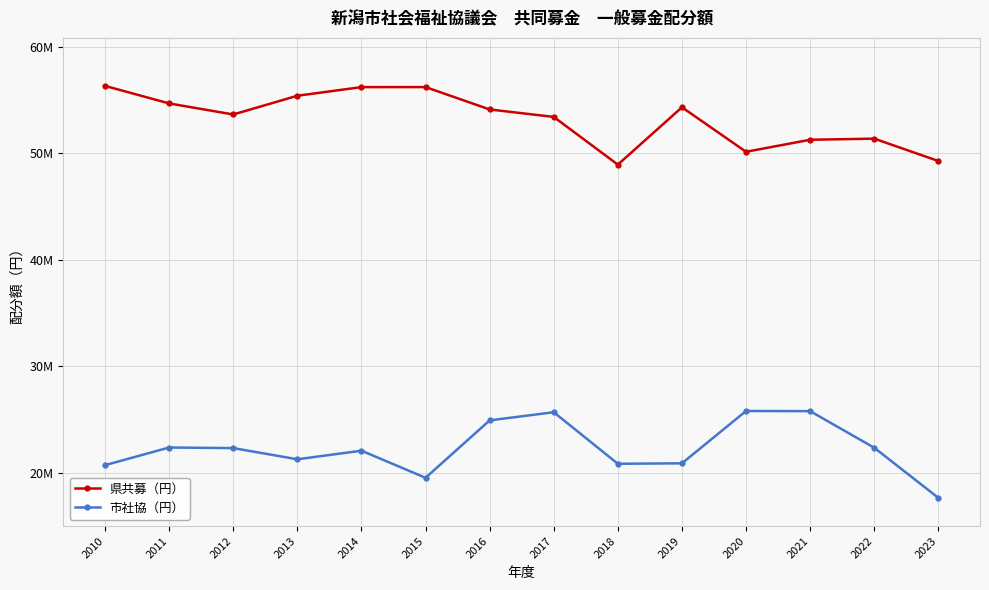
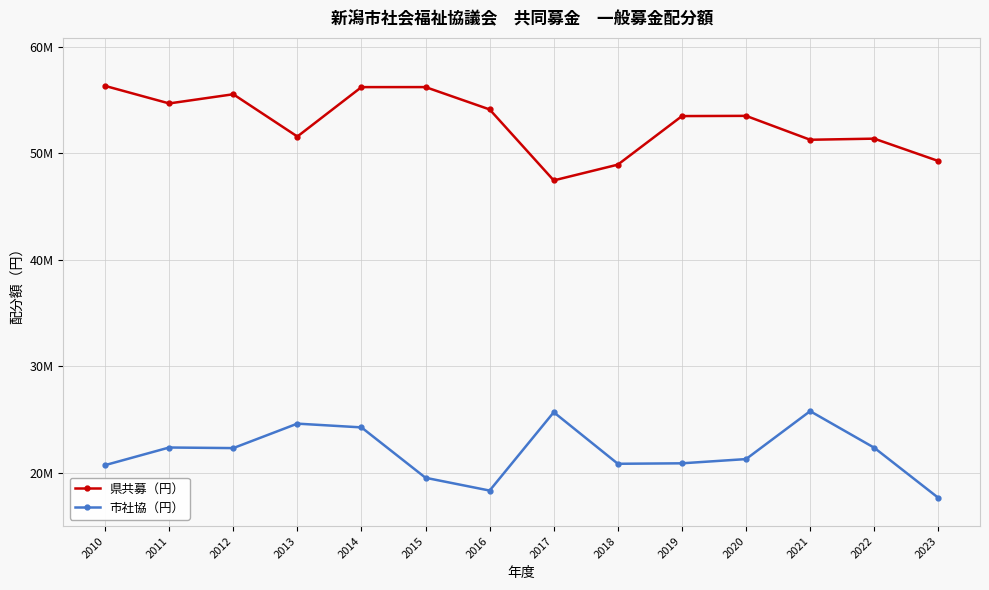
県共募（円）, 2012: 53600000 -> 55500000
県共募（円）, 2013: 55400000 -> 51600000
市社協（円）, 2013: 21300000 -> 24600000
市社協（円）, 2014: 22100000 -> 24300000
市社協（円）, 2016: 24900000 -> 18300000
県共募（円）, 2017: 53400000 -> 47500000
県共募（円）, 2019: 54300000 -> 53500000
県共募（円）, 2020: 50100000 -> 53500000
市社協（円）, 2020: 25800000 -> 21300000
